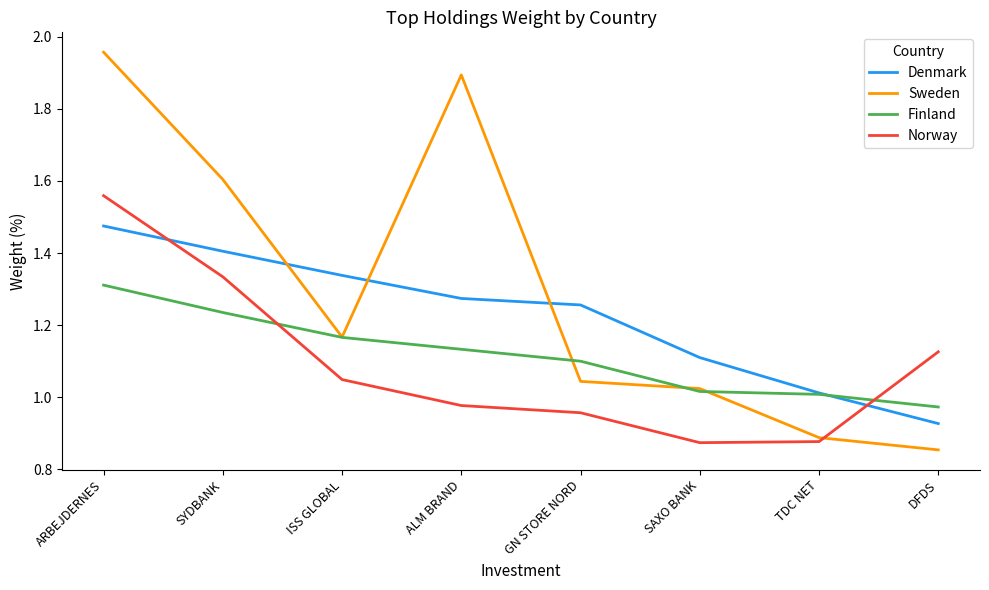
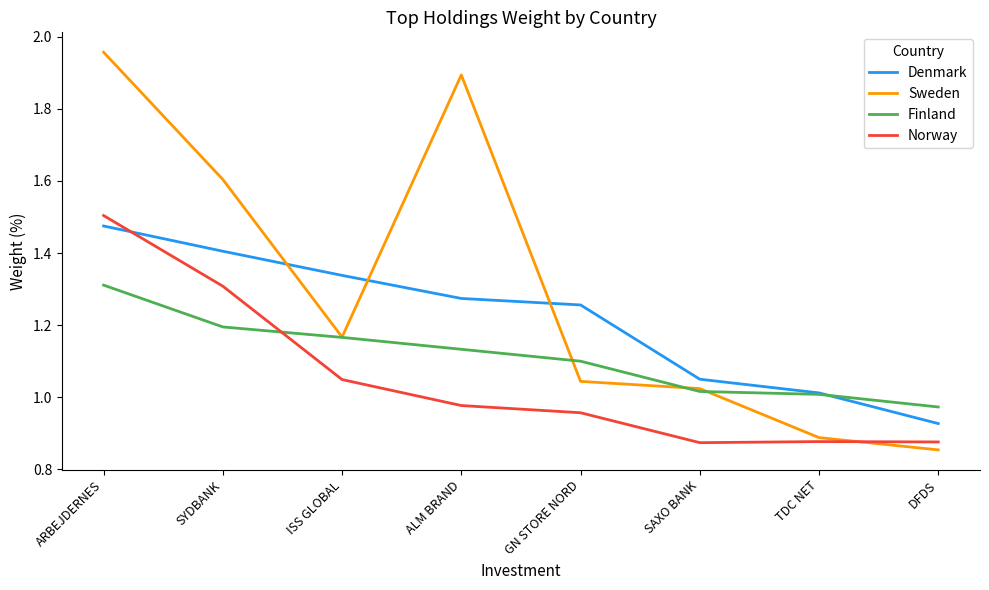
Norway, ARBEJDERNES: 1.56 -> 1.50
Finland, SYDBANK: 1.24 -> 1.20
Norway, SYDBANK: 1.33 -> 1.31
Denmark, SAXO BANK: 1.11 -> 1.05
Norway, DFDS: 1.13 -> 0.88
